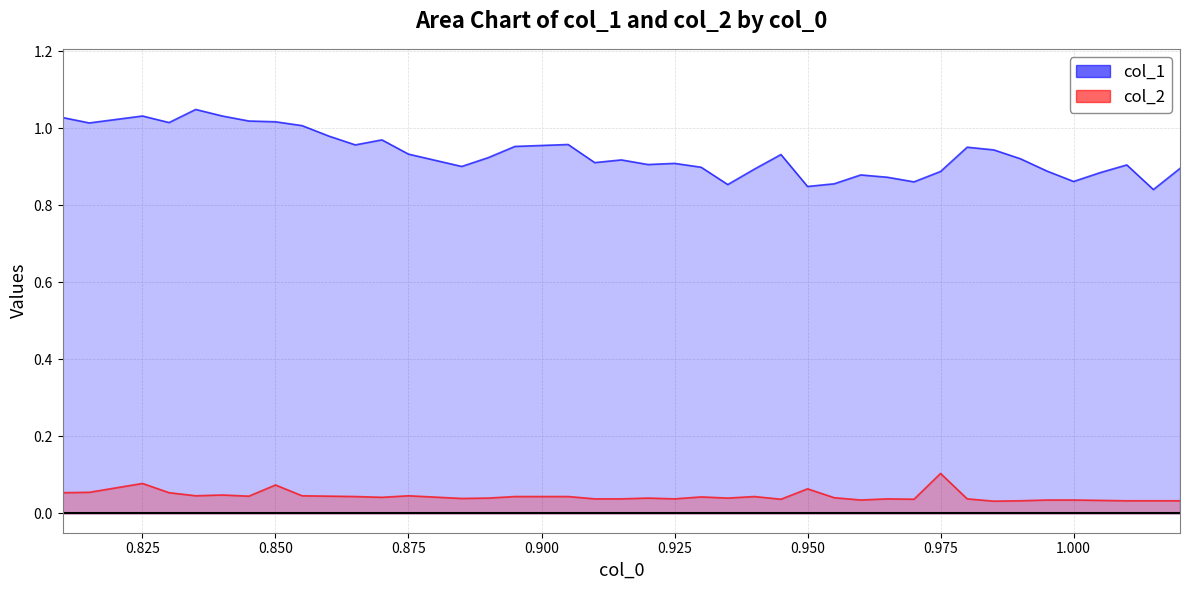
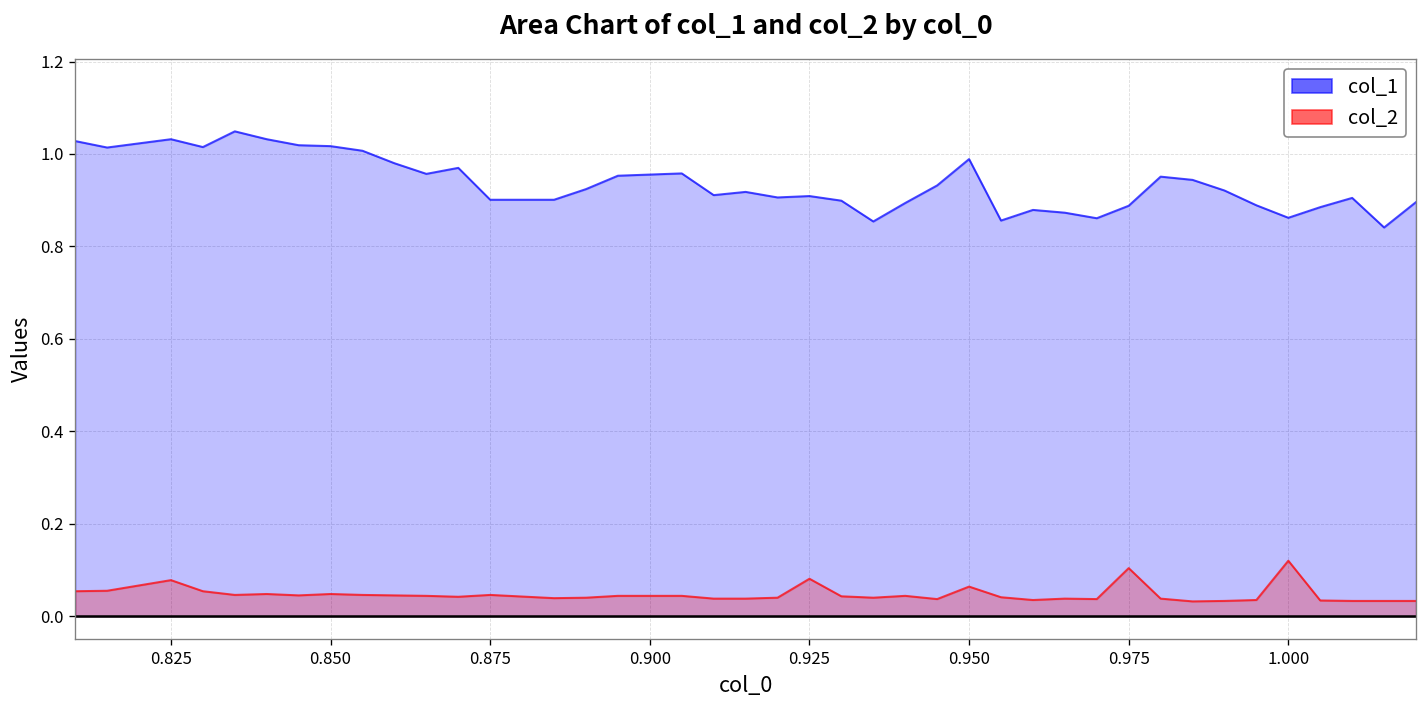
col_2, 0.850: 0.07 -> 0.05
col_1, 0.875: 0.93 -> 0.90
col_2, 0.925: 0.04 -> 0.08
col_1, 0.950: 0.85 -> 0.99
col_2, 1.000: 0.04 -> 0.12
